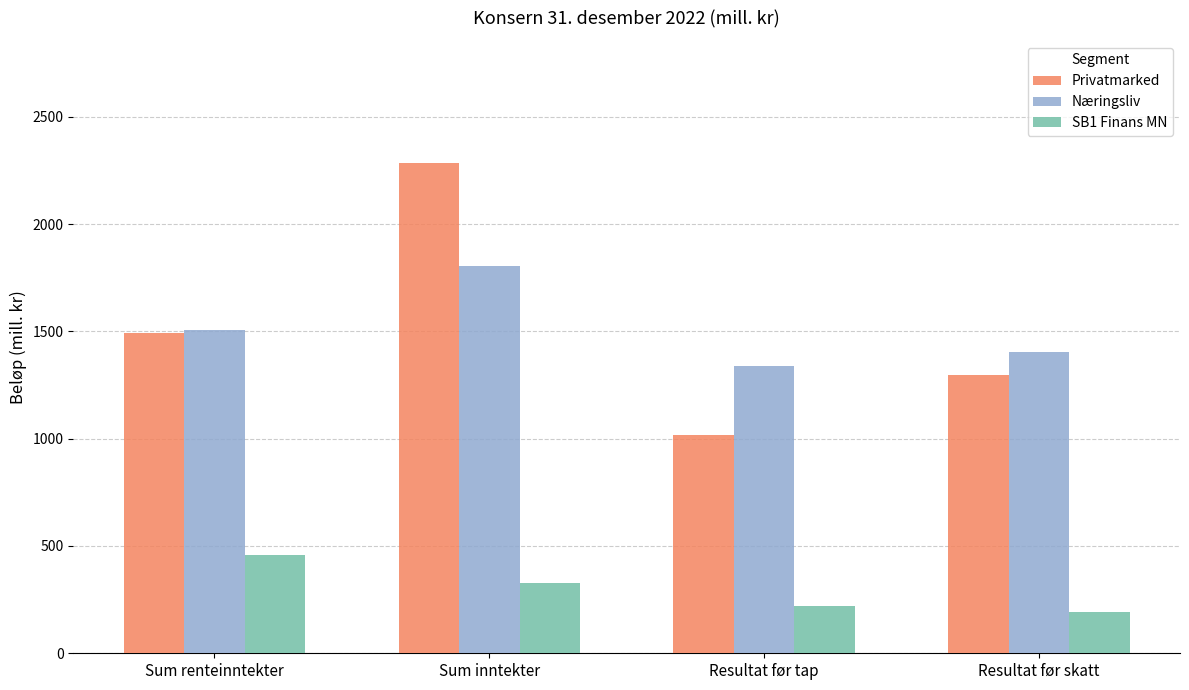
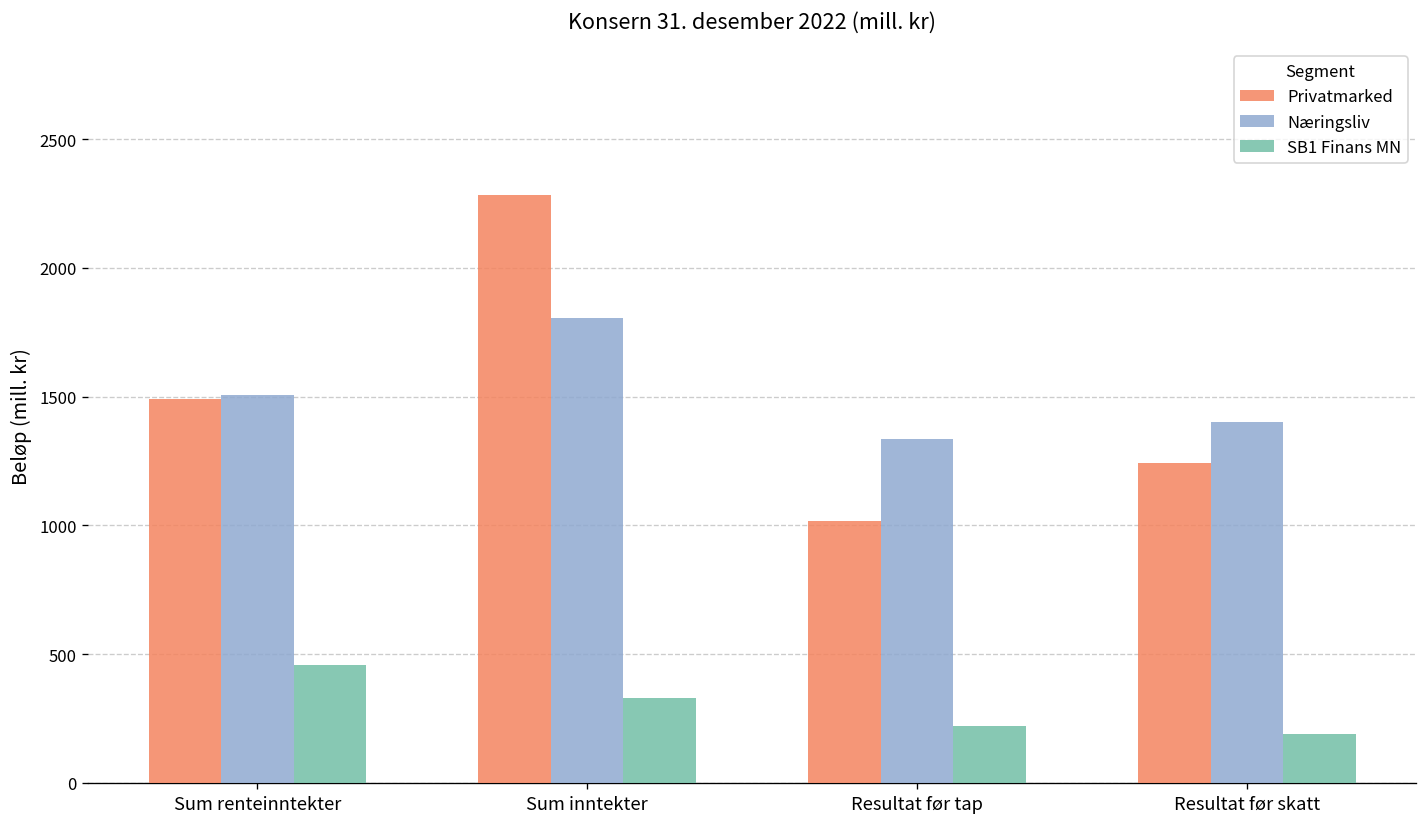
Privatmarked, Resultat før skatt: 1300 -> 1240
